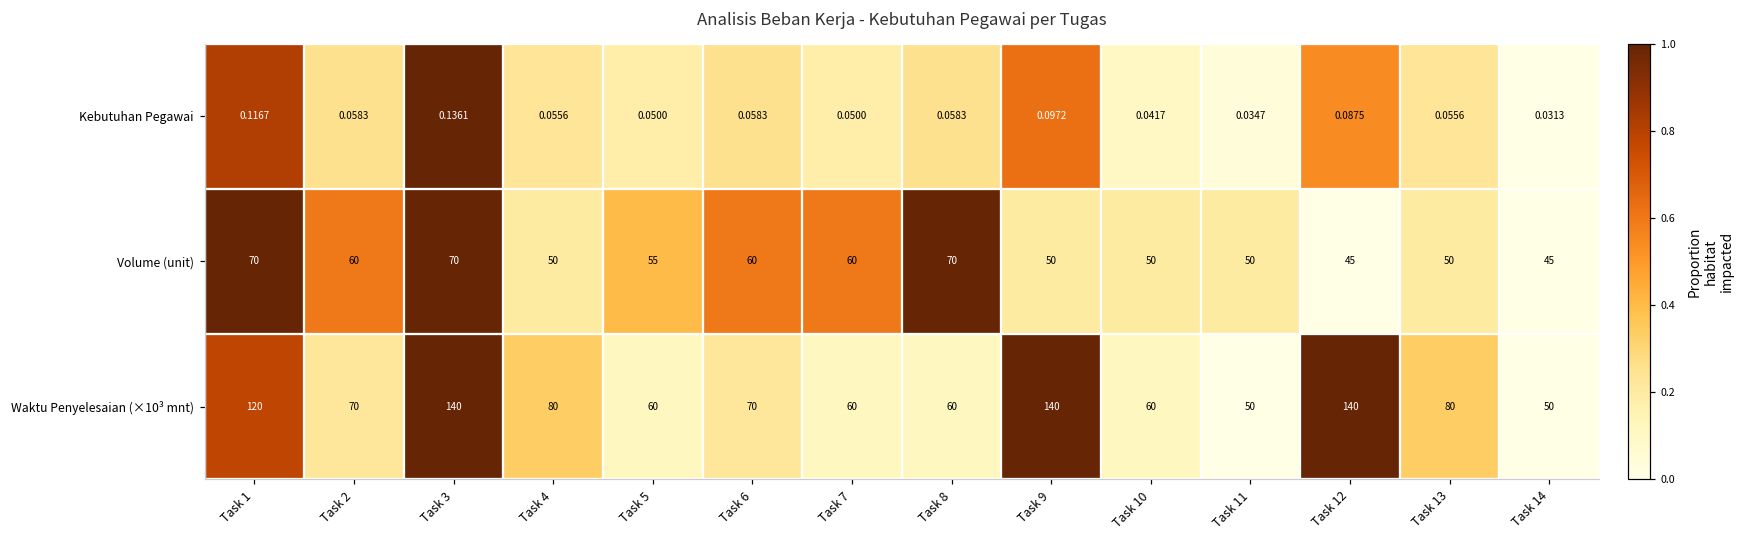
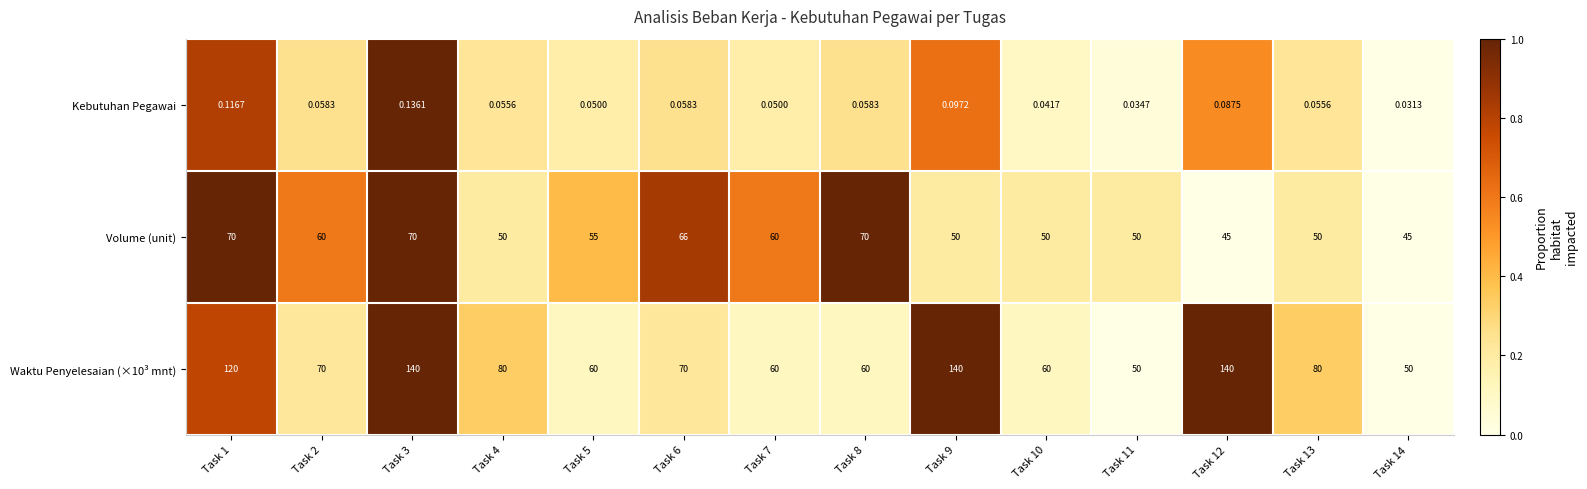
Volume (unit), Task 6: 60 -> 66
